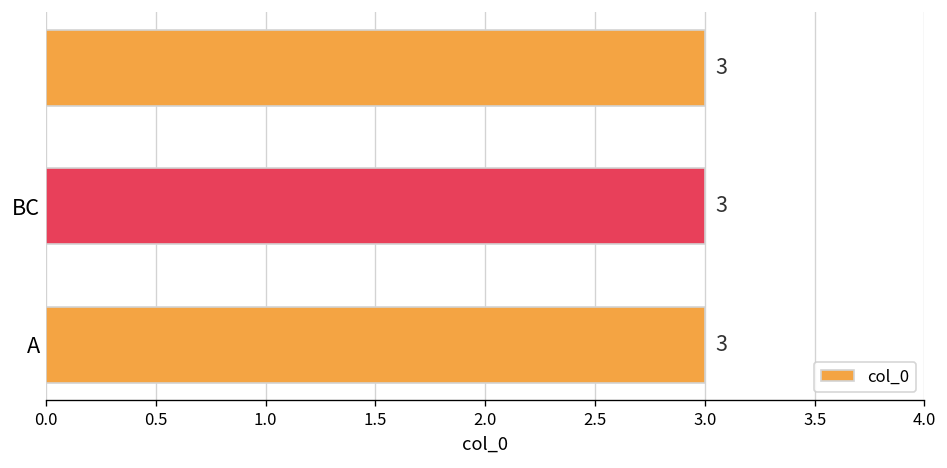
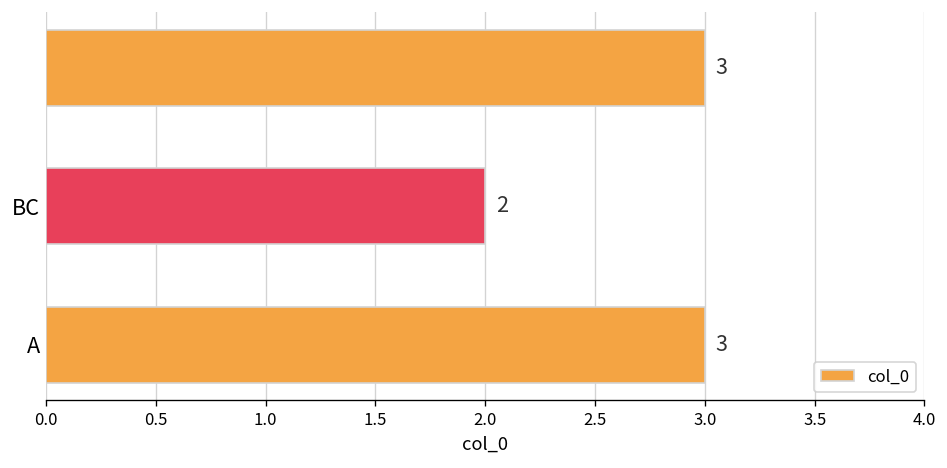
BC: 3 -> 2
